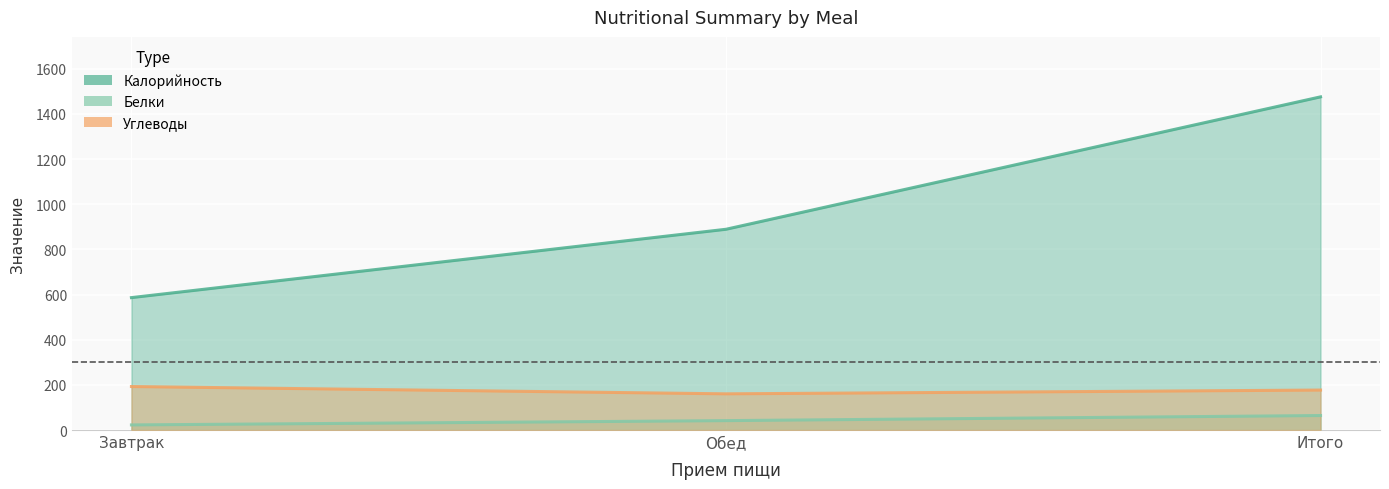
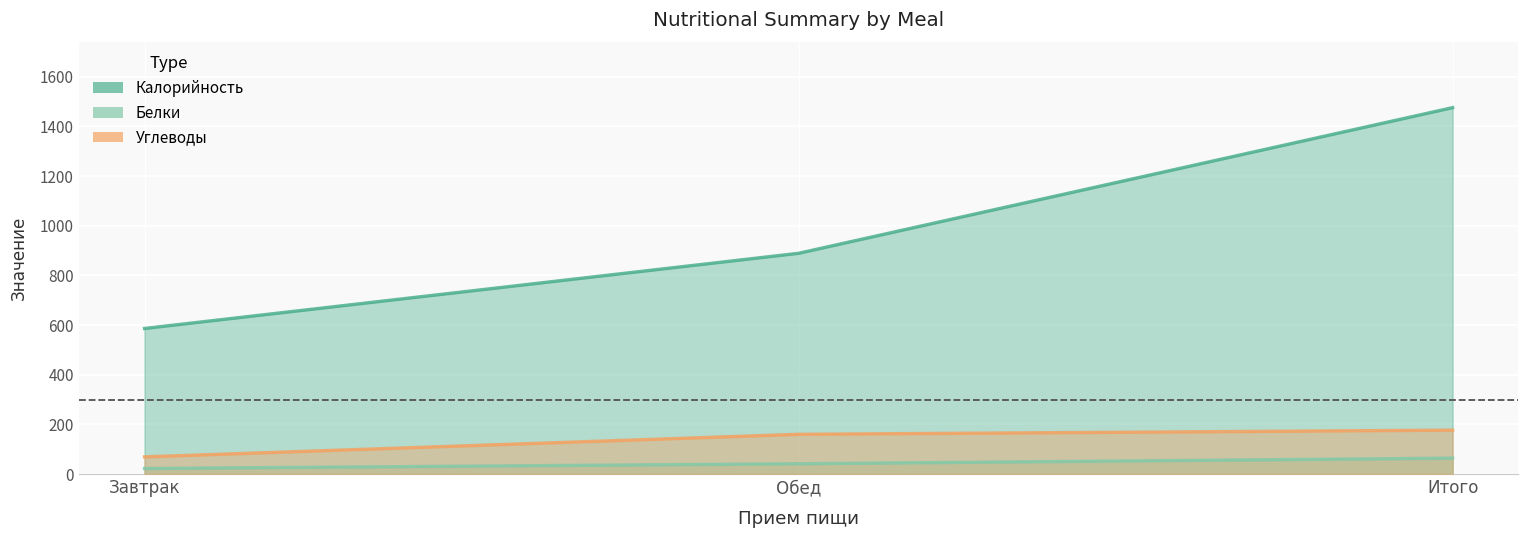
Углеводы, Завтрак: 190 -> 70
